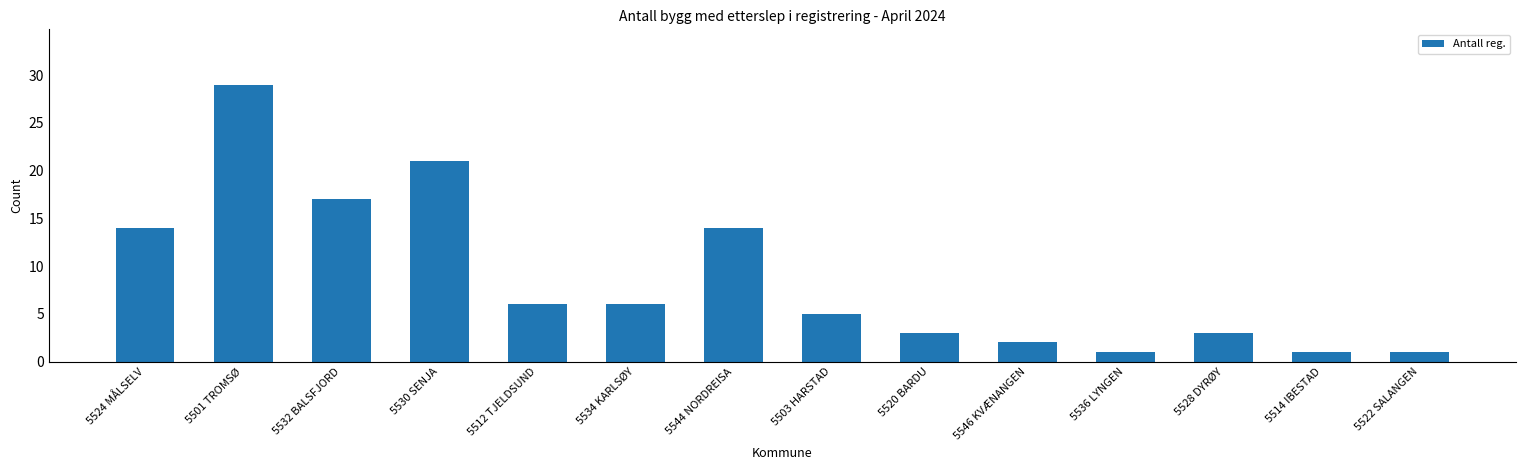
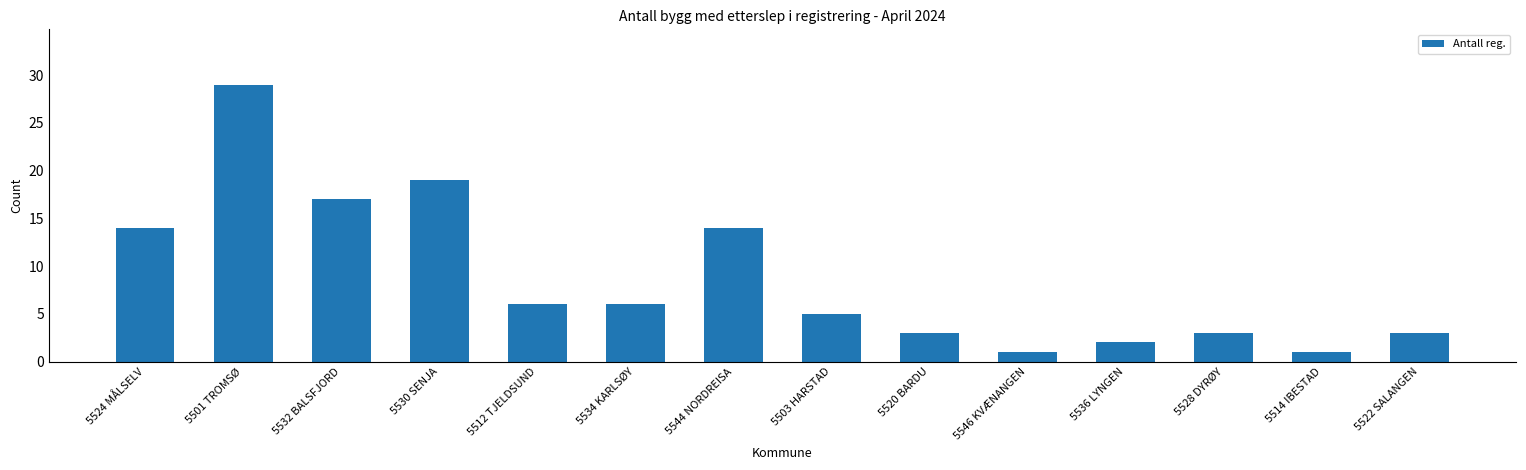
5530 SENJA: 21 -> 19
5546 KVÆNANGEN: 2 -> 1
5536 LYNGEN: 1 -> 2
5522 SALANGEN: 1 -> 3
